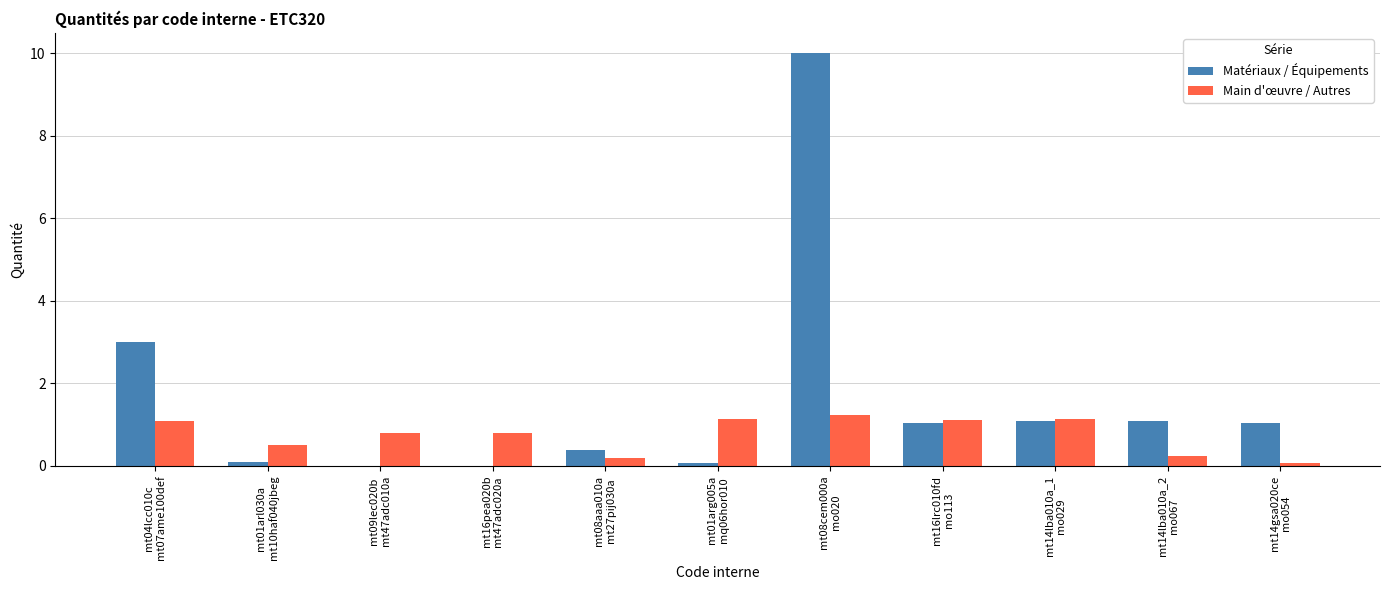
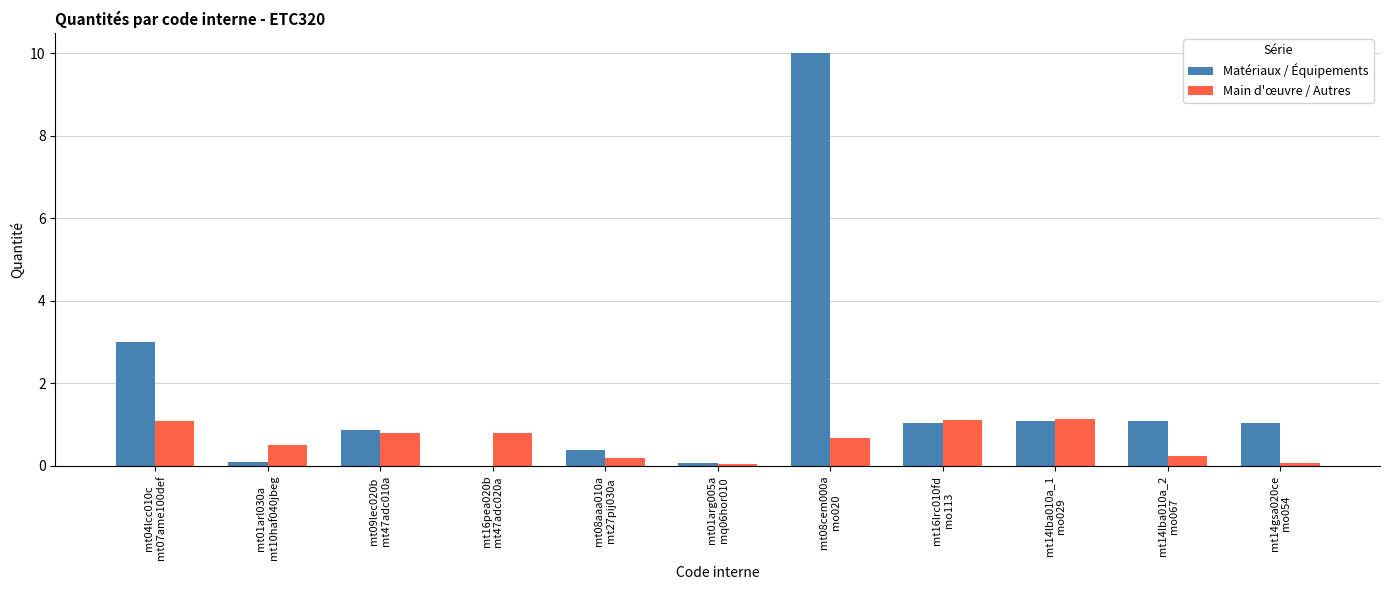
Matériaux / Équipements, mt09lec020b mt47adc010a: 0.0 -> 0.9
Main d'œuvre / Autres, mt01arg005a mq06hor010: 1.1 -> 0.0
Main d'œuvre / Autres, mt08cem000a mo020: 1.2 -> 0.7
